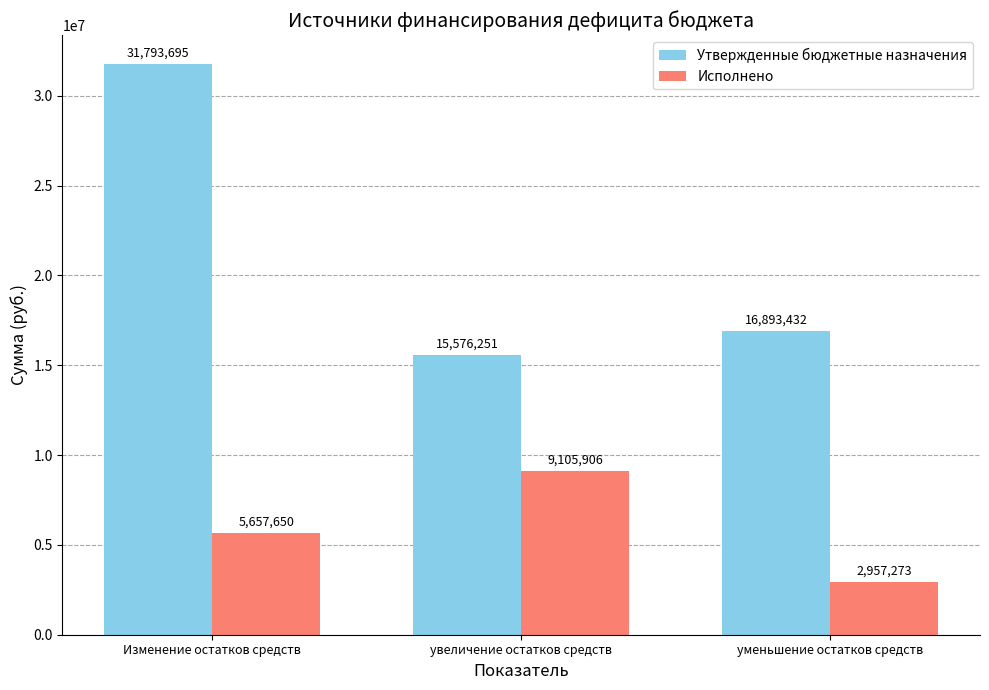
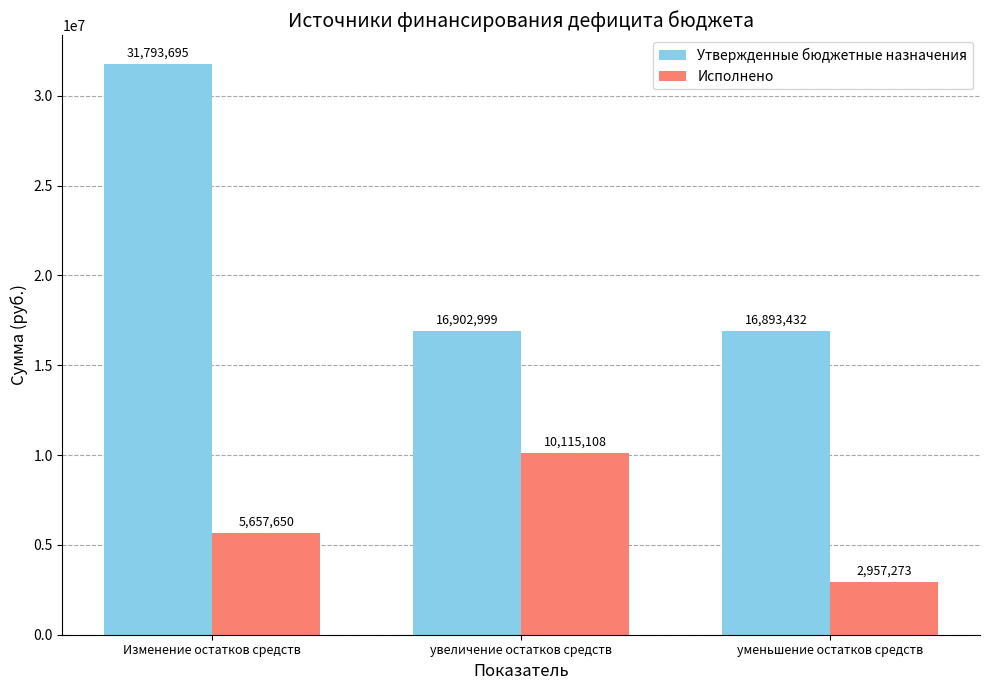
Утвержденные бюджетные назначения, увеличение остатков средств: 15,576,251 -> 16,902,999
Исполнено, увеличение остатков средств: 9,105,906 -> 10,115,108
